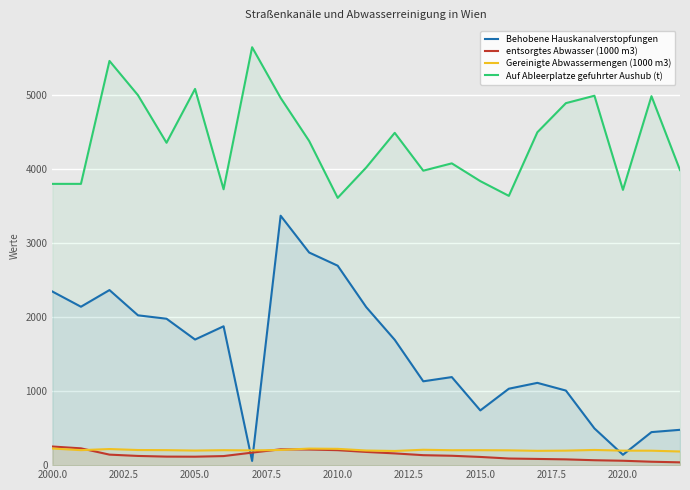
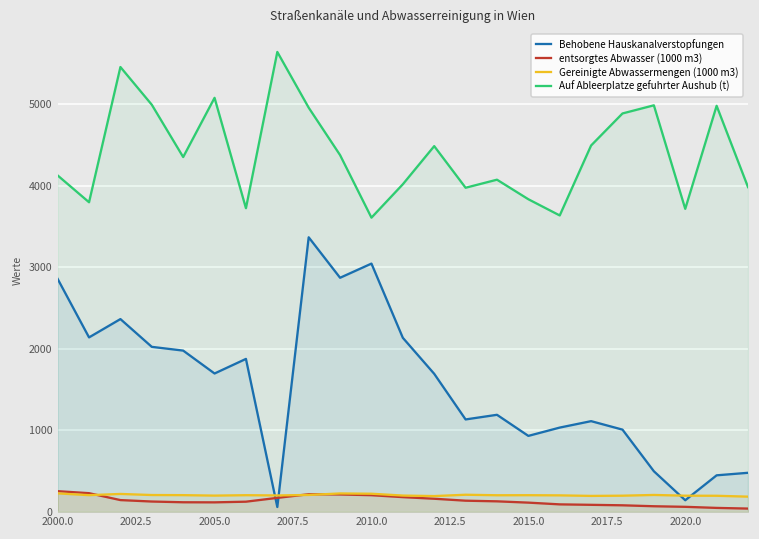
Behobene Hauskanalverstopfungen, 2000.0: 2300 -> 2900
Auf Ableerplatze gefuhrter Aushub (t), 2000.0: 3800 -> 4100
Behobene Hauskanalverstopfungen, 2010.0: 2700 -> 3000
Behobene Hauskanalverstopfungen, 2015.0: 700 -> 900
